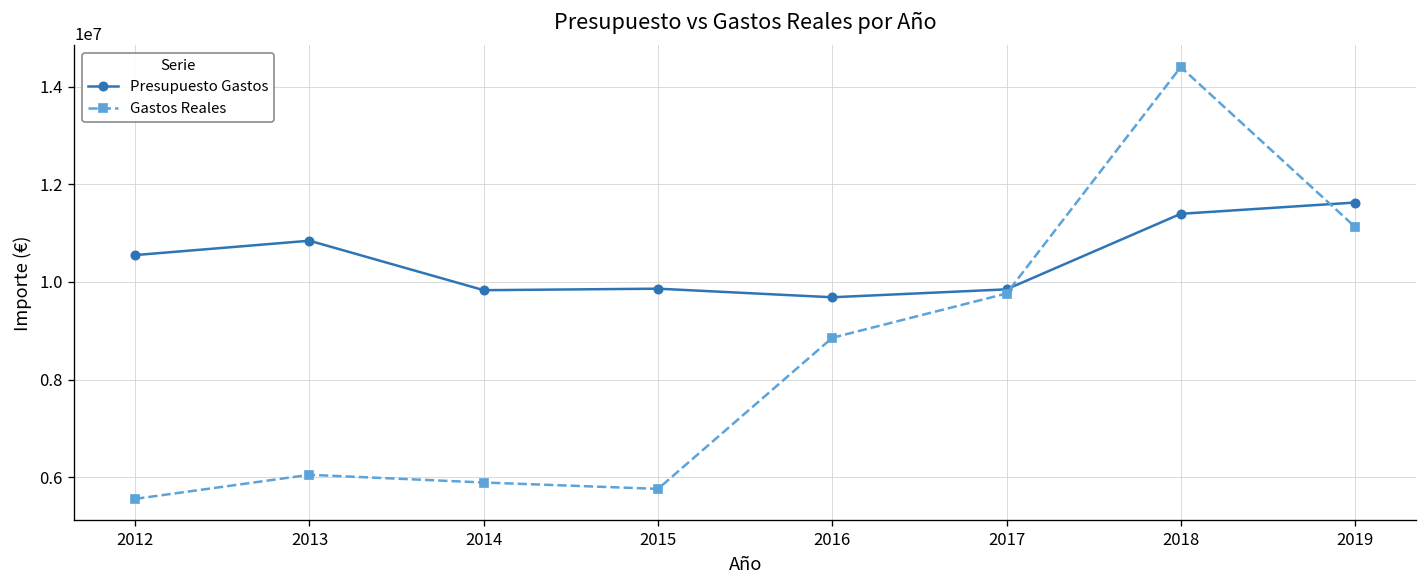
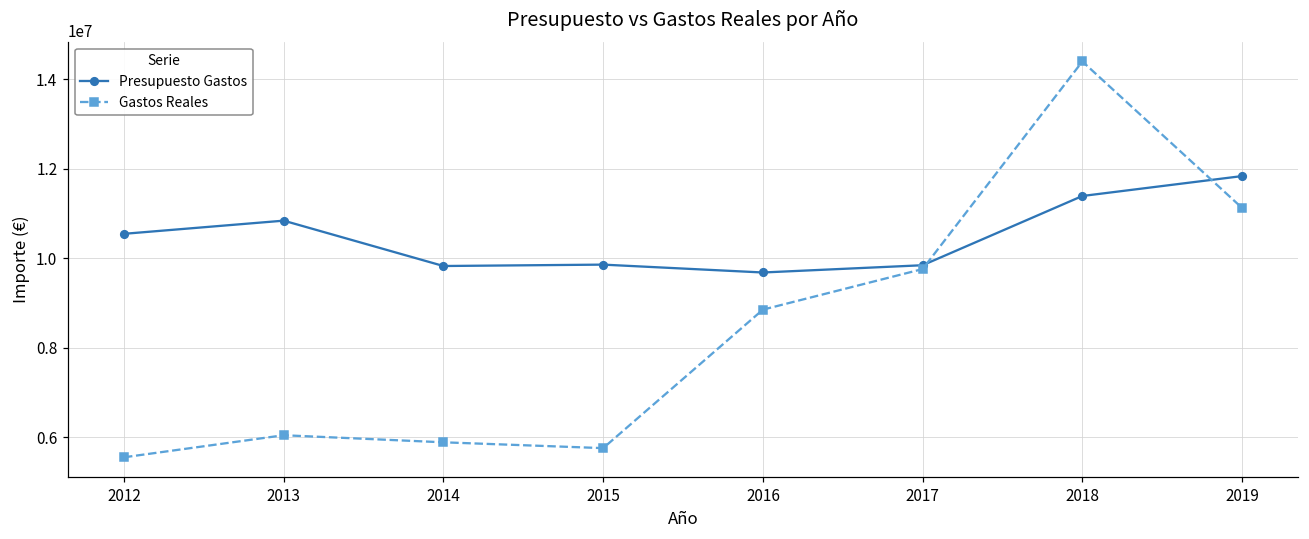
Presupuesto Gastos, 2019: 11600000 -> 11800000
